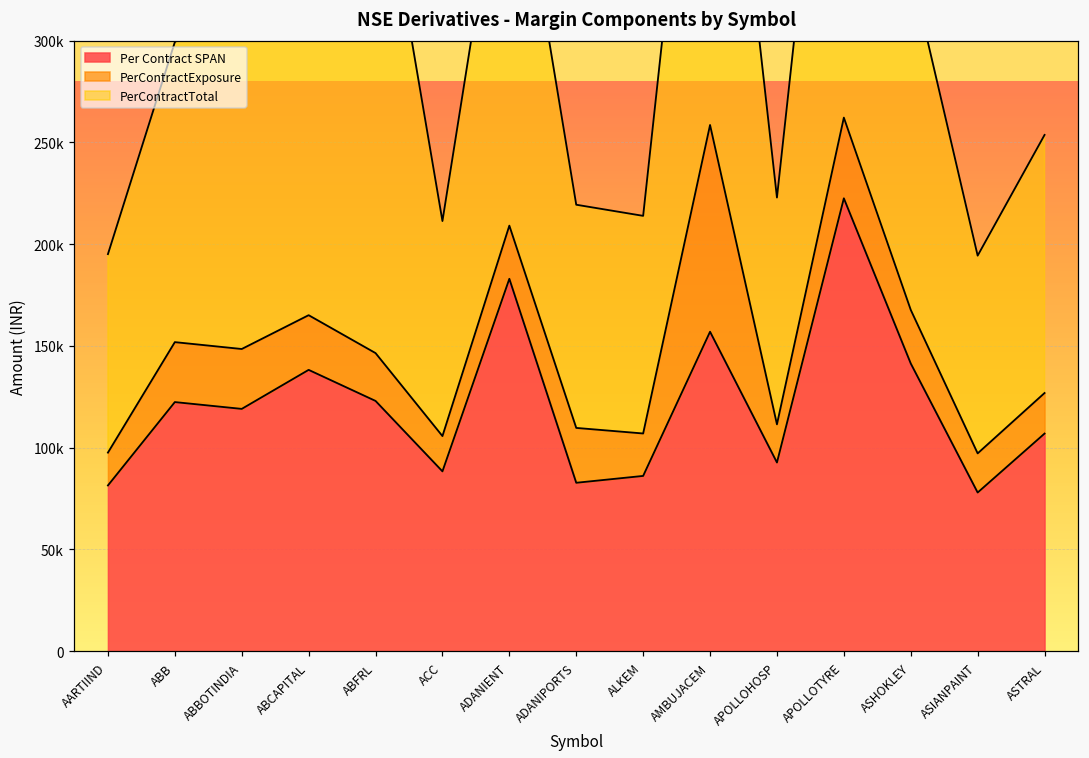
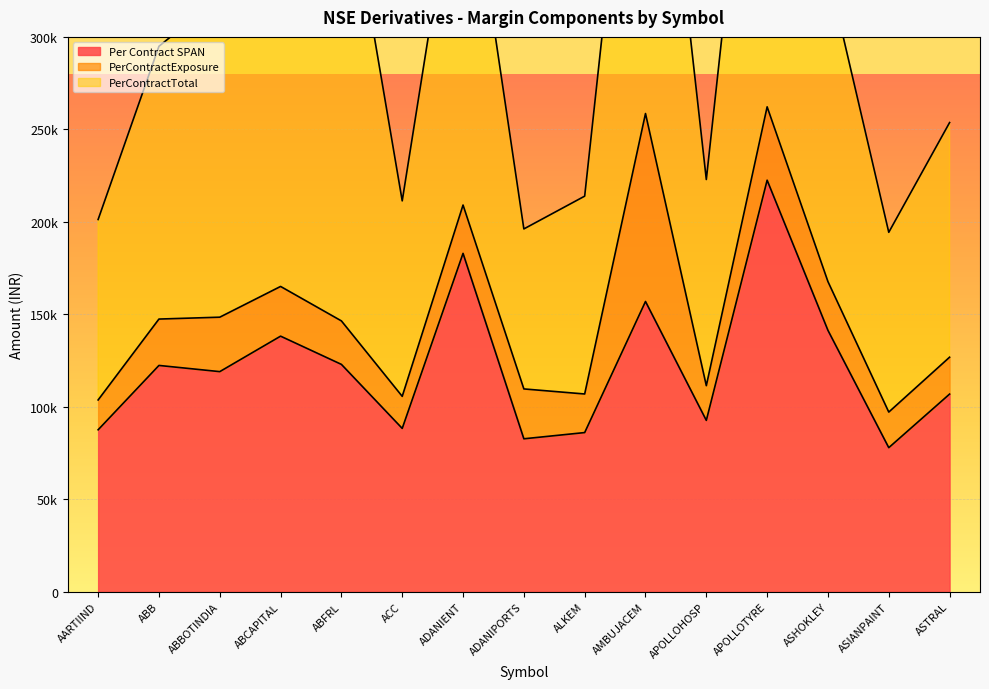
Per Contract SPAN, AARTIIND: 81000 -> 88000
PerContractExposure, ABB: 29000 -> 25000
PerContractTotal, ADANIPORTS: 110000 -> 86000
